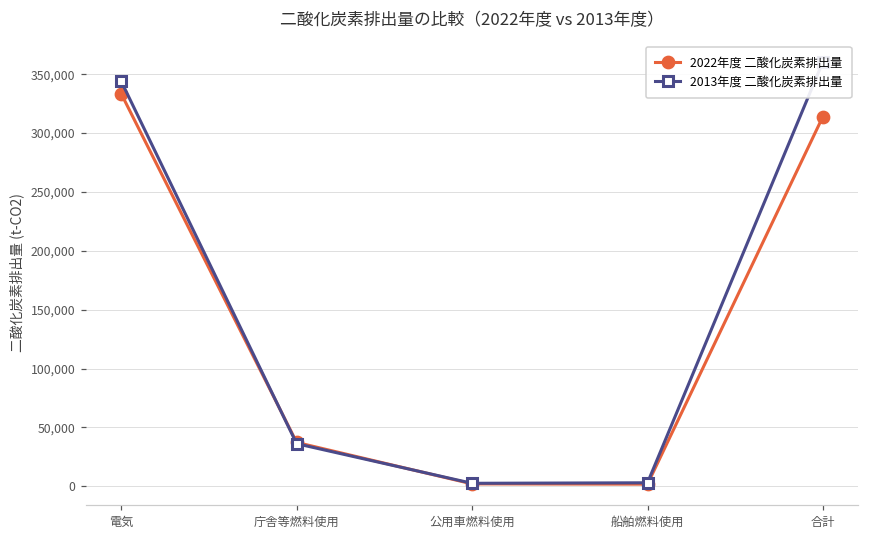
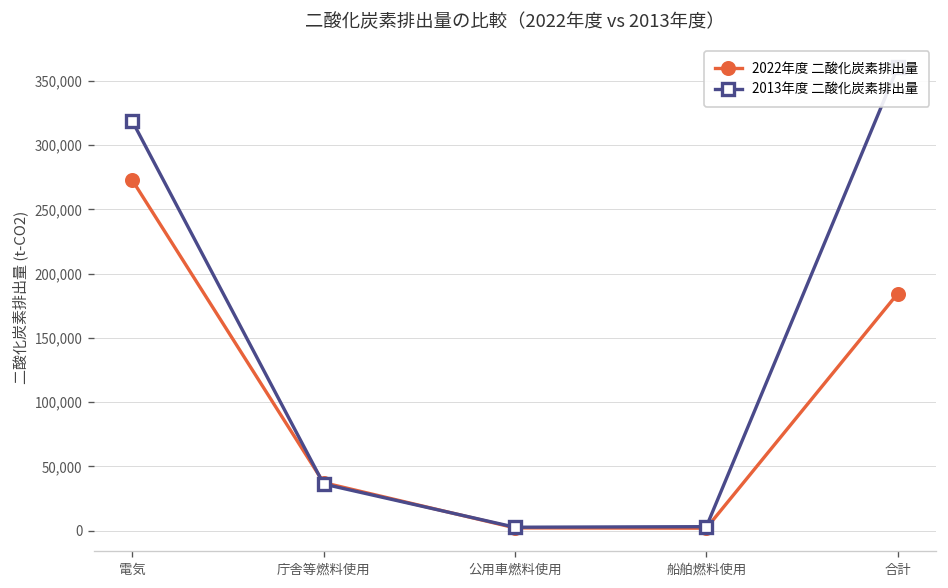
2022年度 二酸化炭素排出量, 電気: 333,000 -> 273,000
2013年度 二酸化炭素排出量, 電気: 344,000 -> 319,000
2022年度 二酸化炭素排出量, 合計: 314,000 -> 185,000
